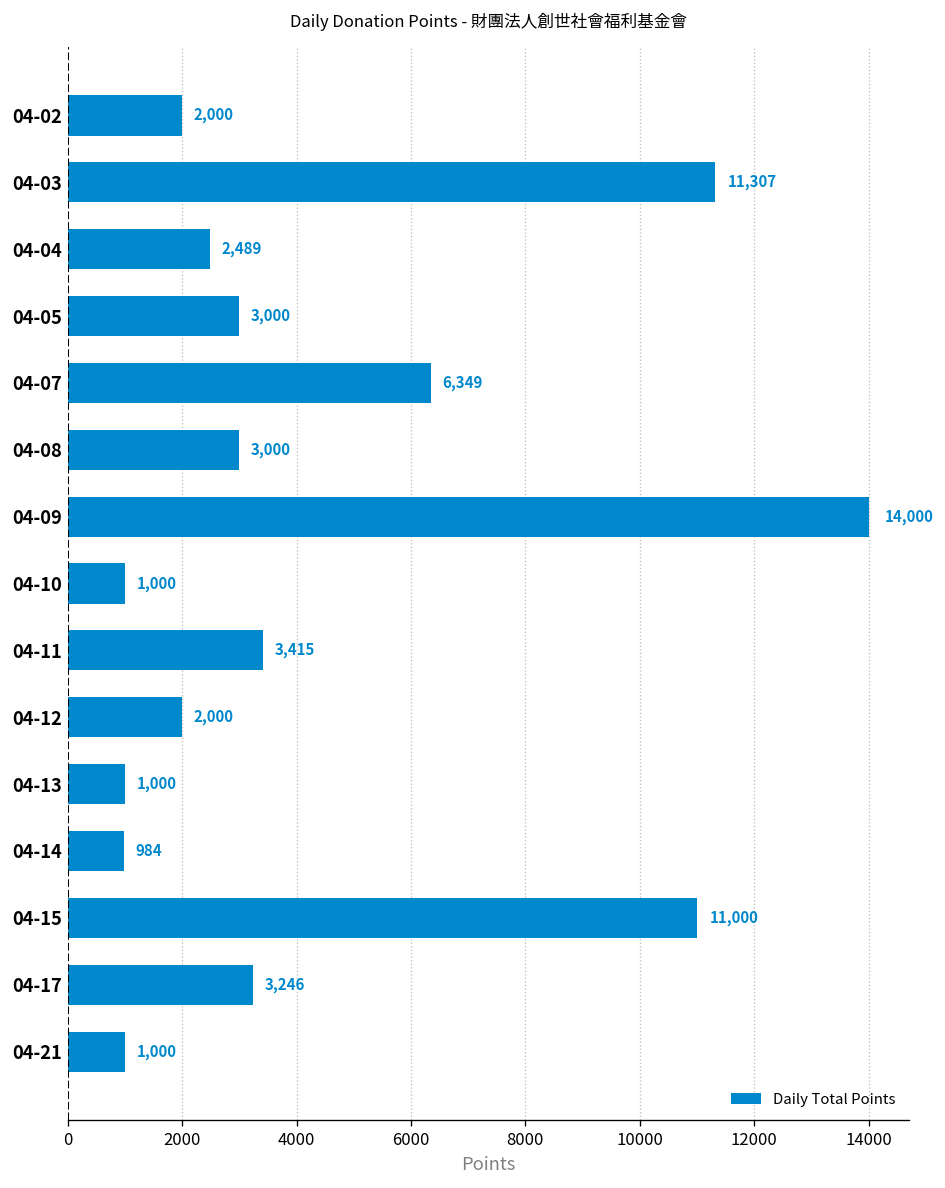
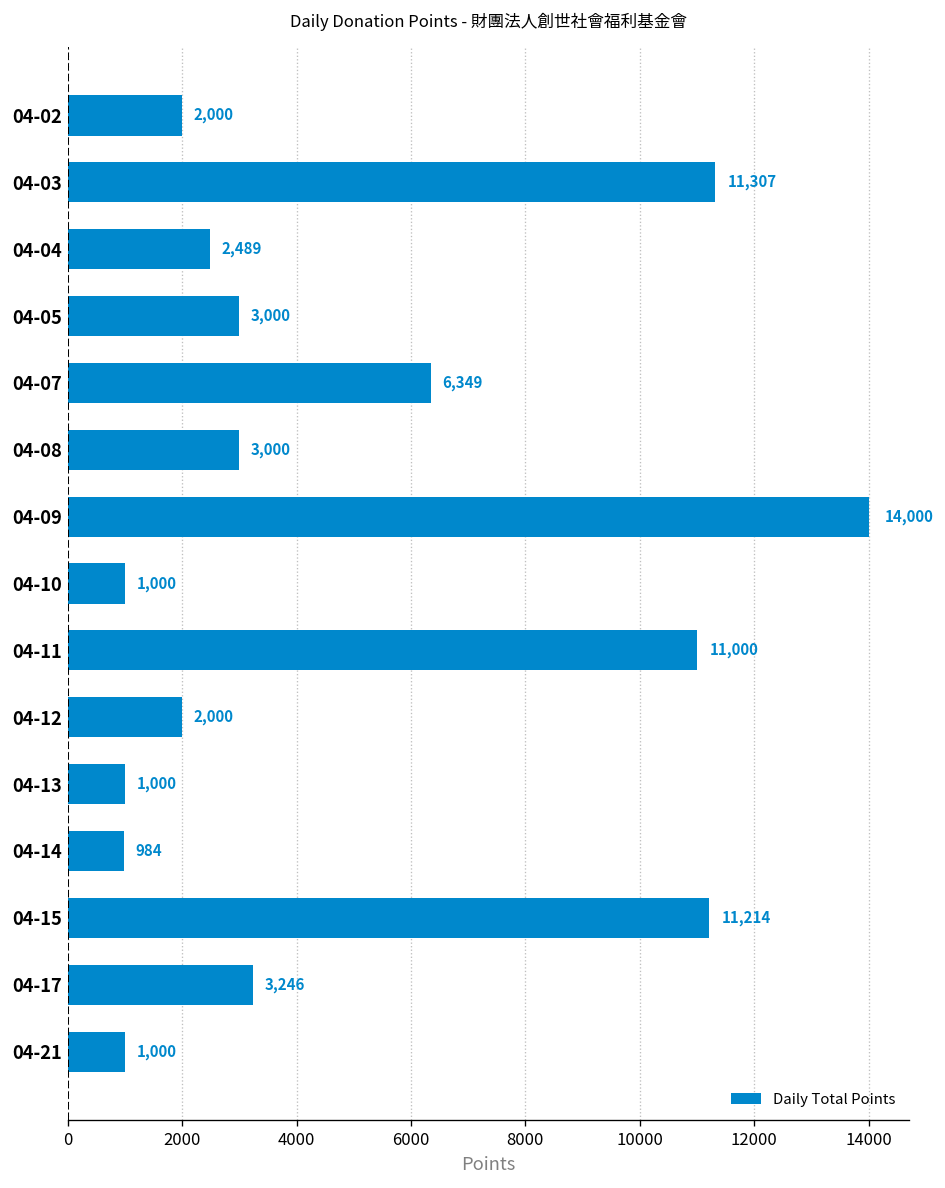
04-11: 3,415 -> 11,000
04-15: 11,000 -> 11,214
